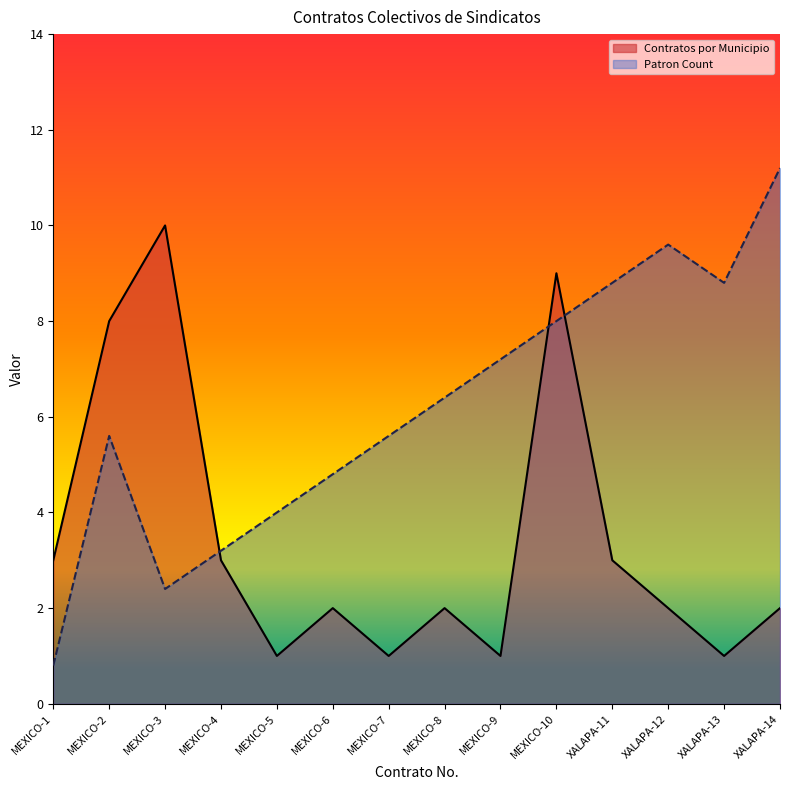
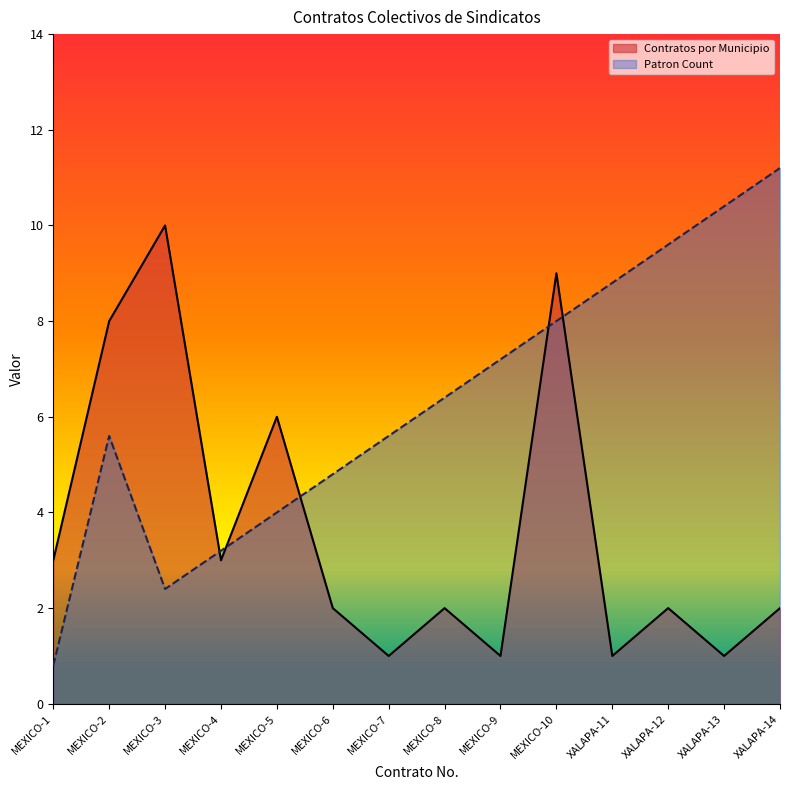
Contratos por Municipio, MEXICO-5: 1 -> 6
Contratos por Municipio, XALAPA-11: 3 -> 1
Patron Count, XALAPA-13: 8.8 -> 10.4
